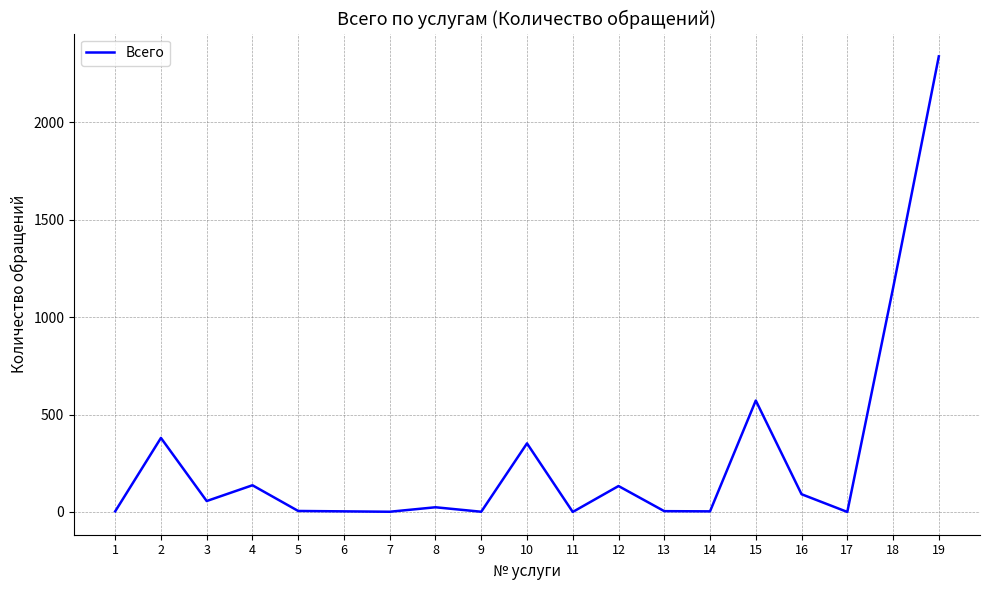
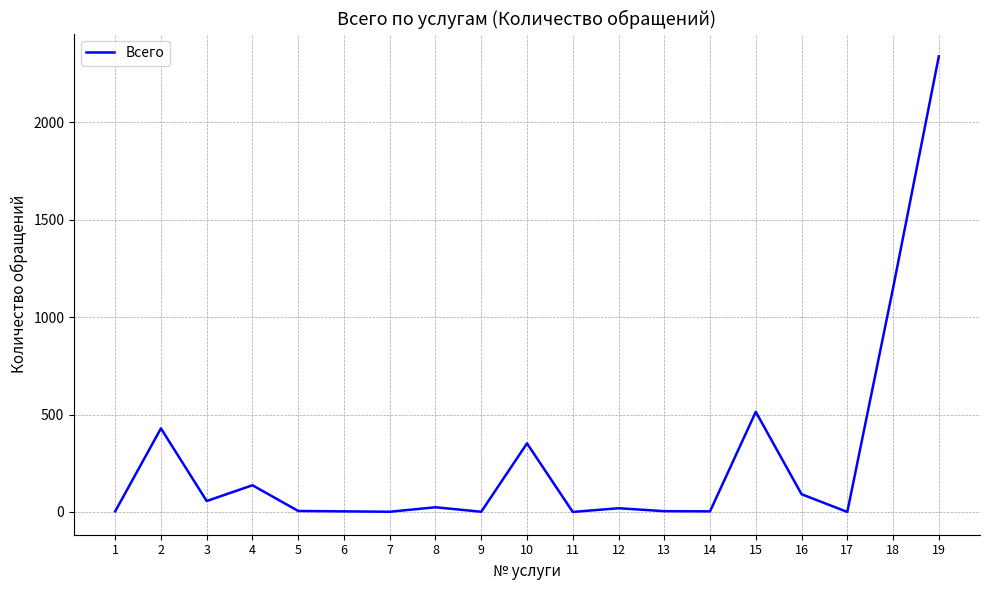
2: 380 -> 430
12: 130 -> 20
15: 570 -> 510
